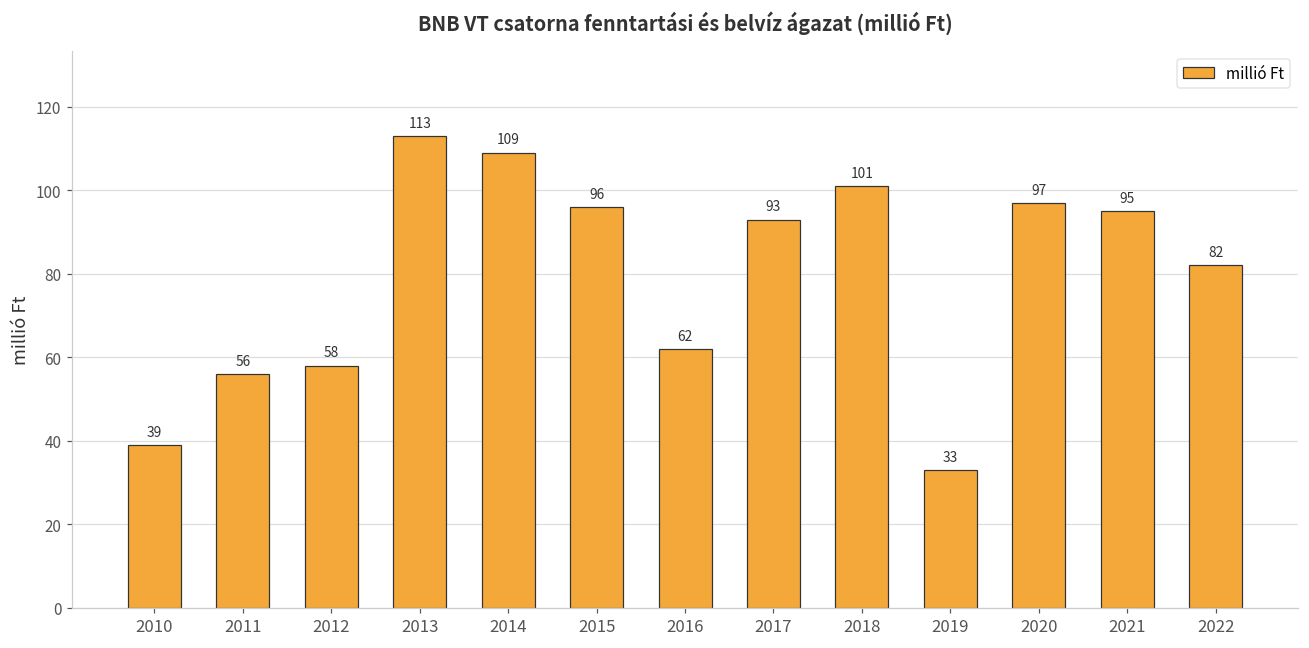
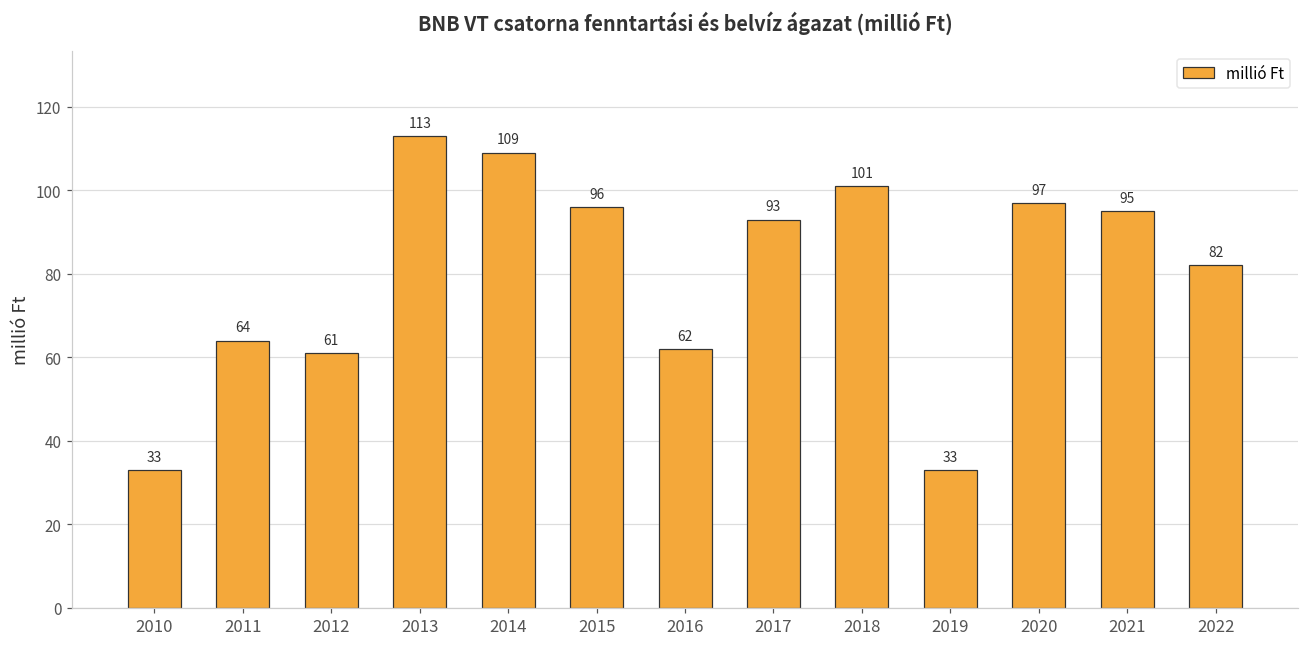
2010: 39 -> 33
2011: 56 -> 64
2012: 58 -> 61
